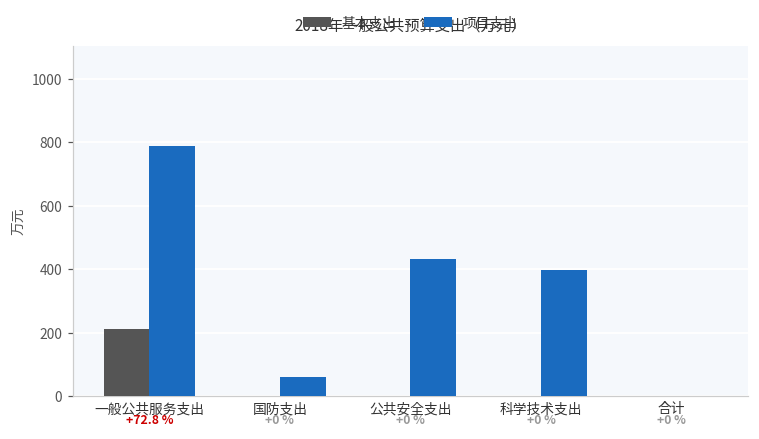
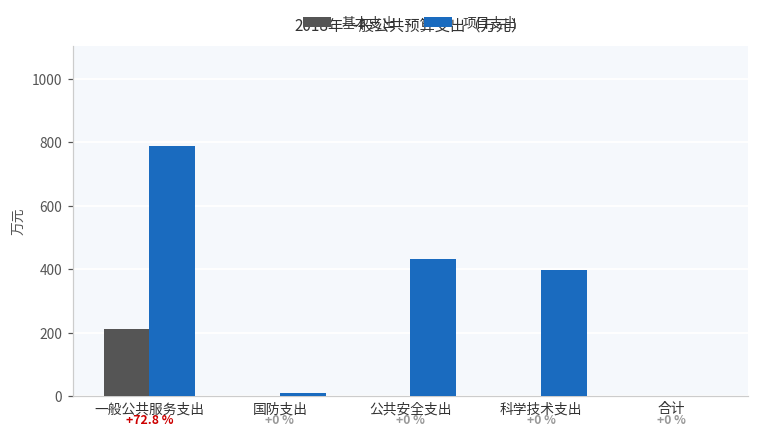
项目支出, 国防支出: 60 -> 10
